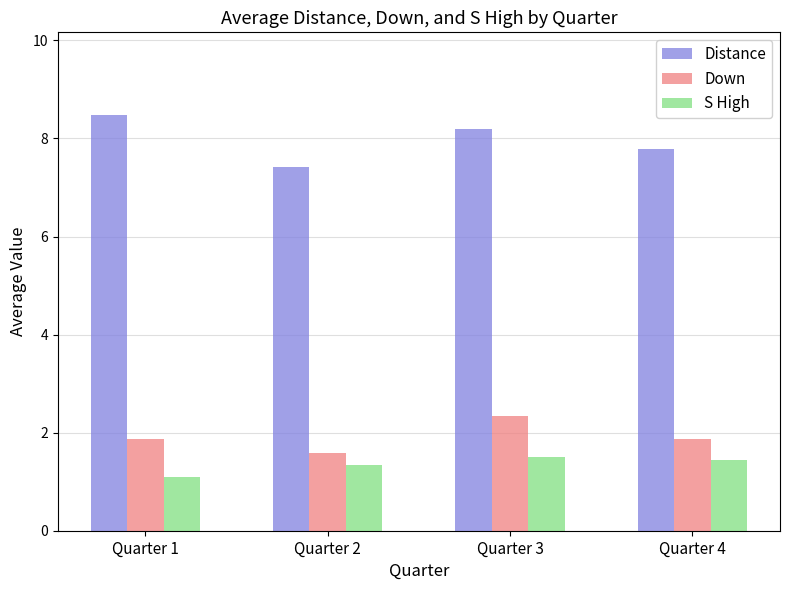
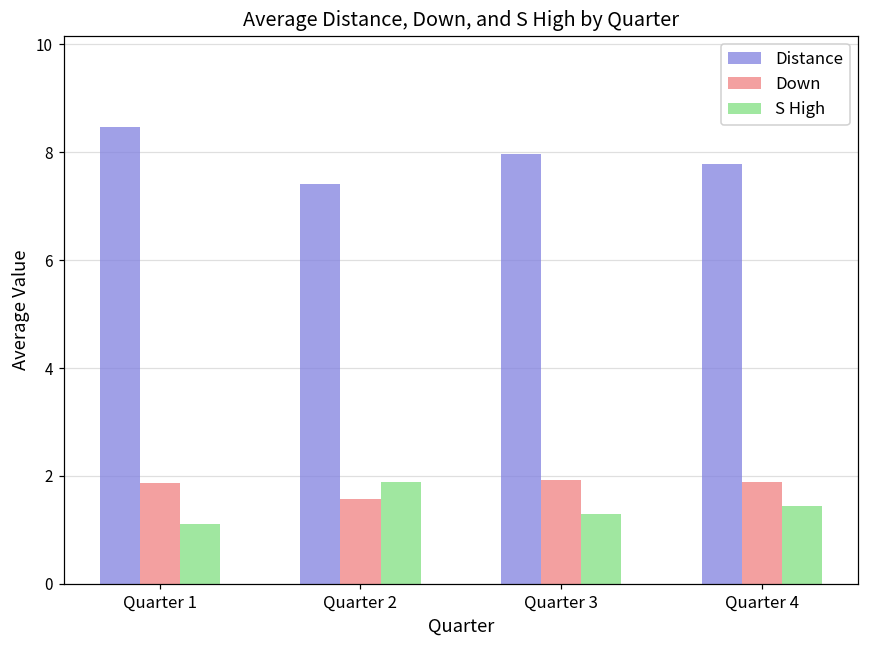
S High, Quarter 2: 1.4 -> 1.9
Distance, Quarter 3: 8.2 -> 8.0
Down, Quarter 3: 2.3 -> 1.9
S High, Quarter 3: 1.5 -> 1.3
